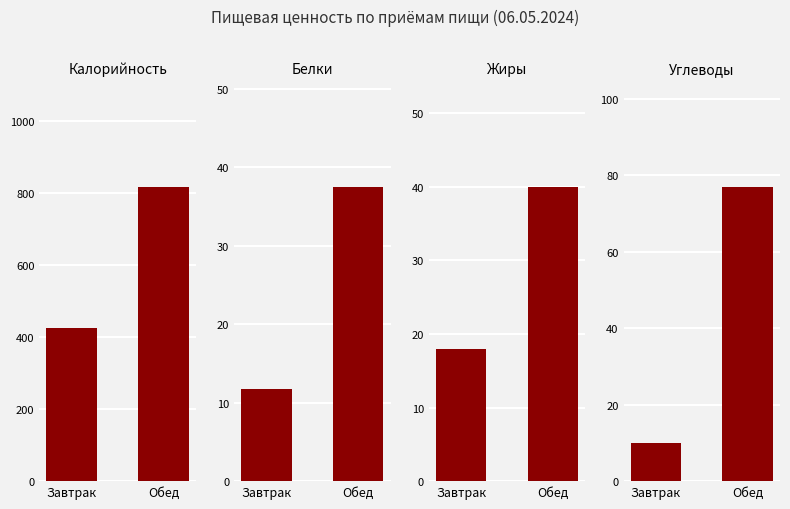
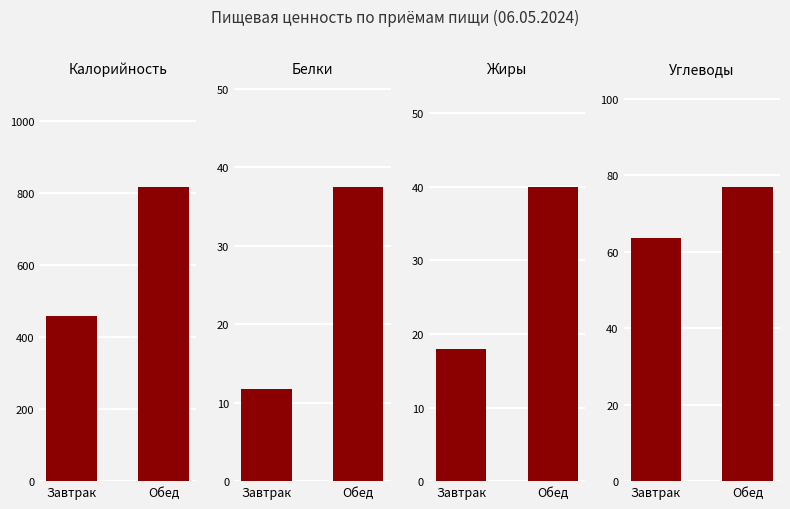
Калорийность, Завтрак: 430 -> 460
Углеводы, Завтрак: 10 -> 64
